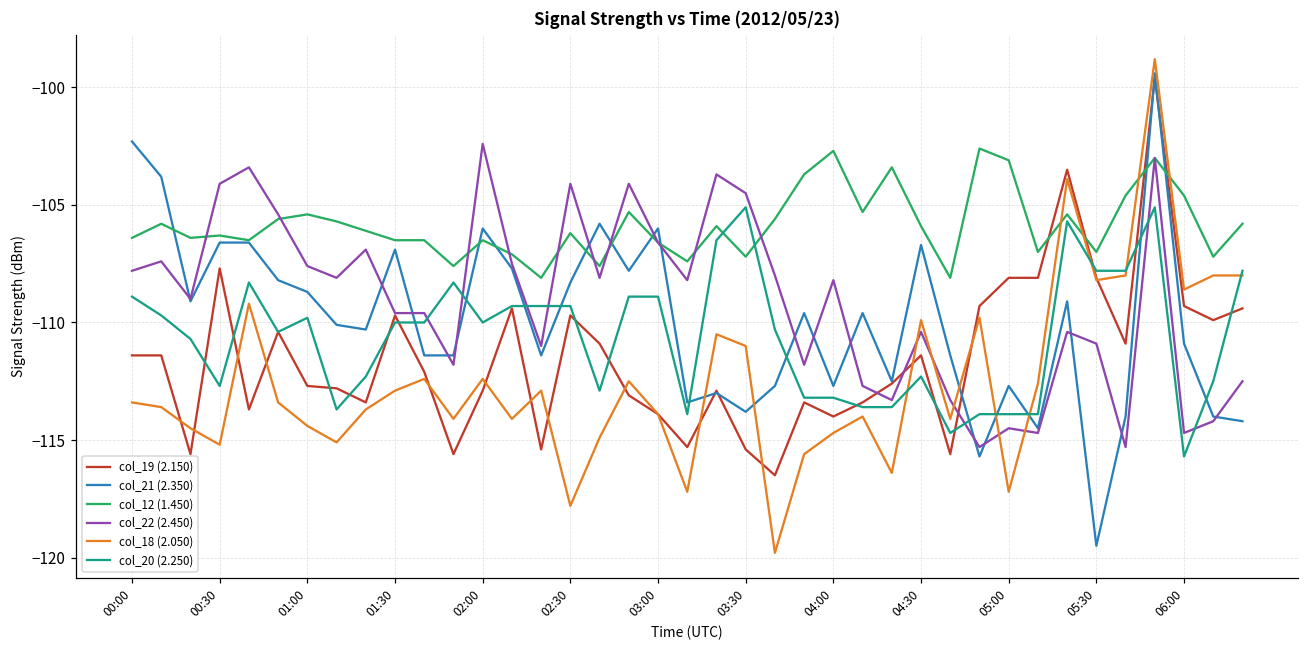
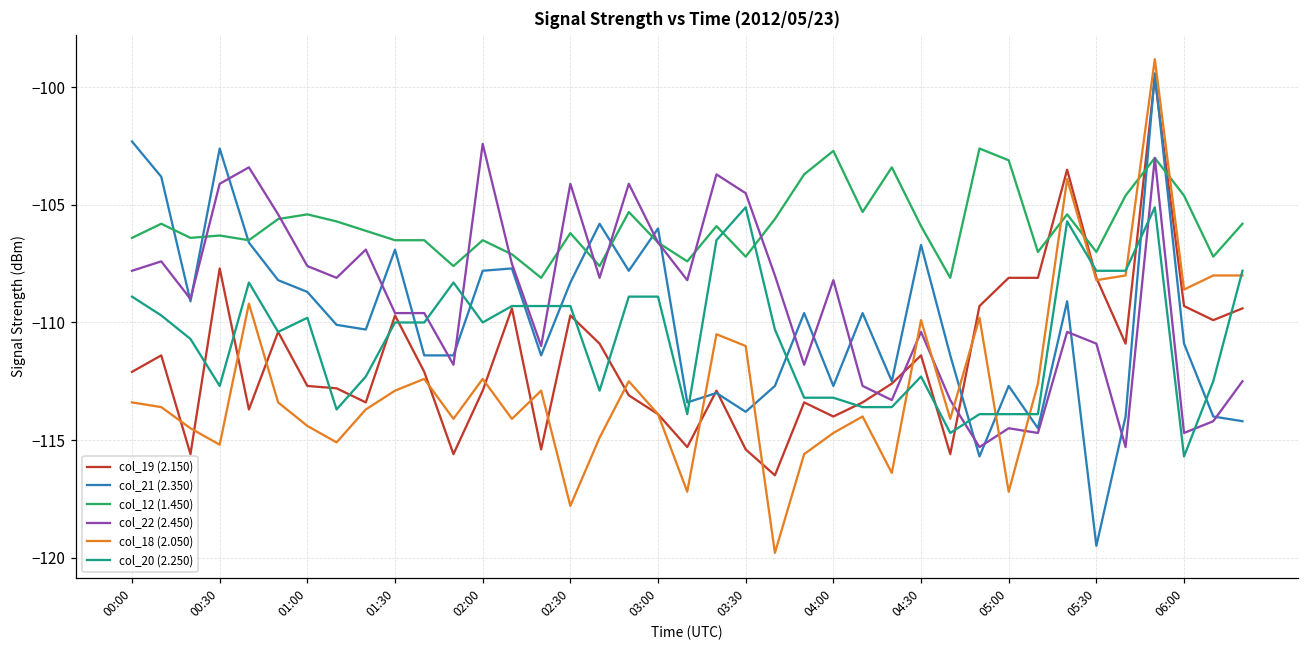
col_19 (2.150), 00:00: -111.4 -> -112.1
col_21 (2.350), 00:30: -106.6 -> -102.6
col_21 (2.350), 02:00: -106.0 -> -107.8
